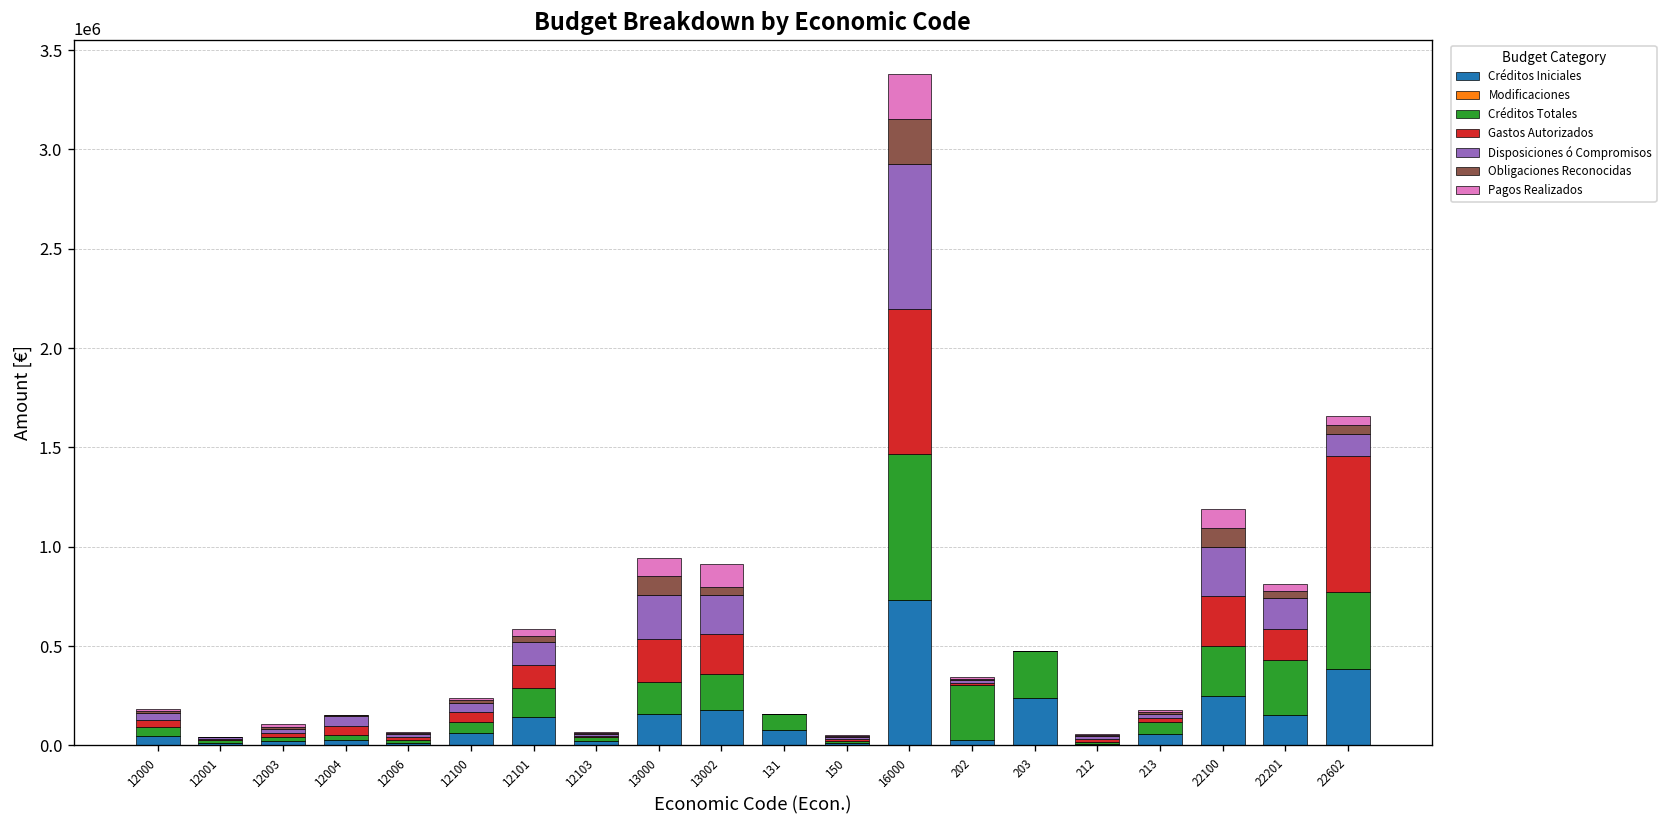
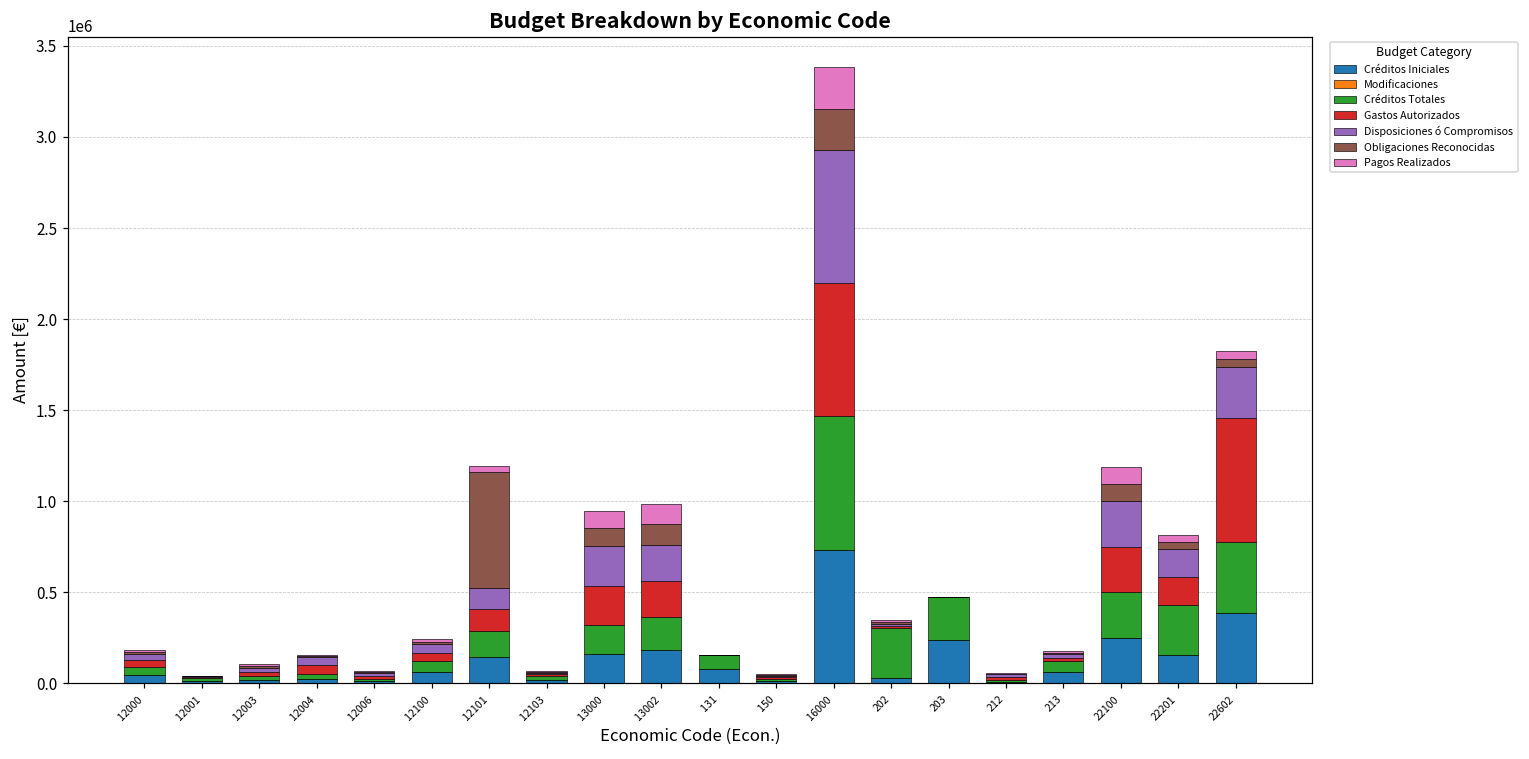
Obligaciones Reconocidas, 12101: 30000 -> 640000
Obligaciones Reconocidas, 13002: 40000 -> 110000
Disposiciones ó Compromisos, 22602: 110000 -> 280000
